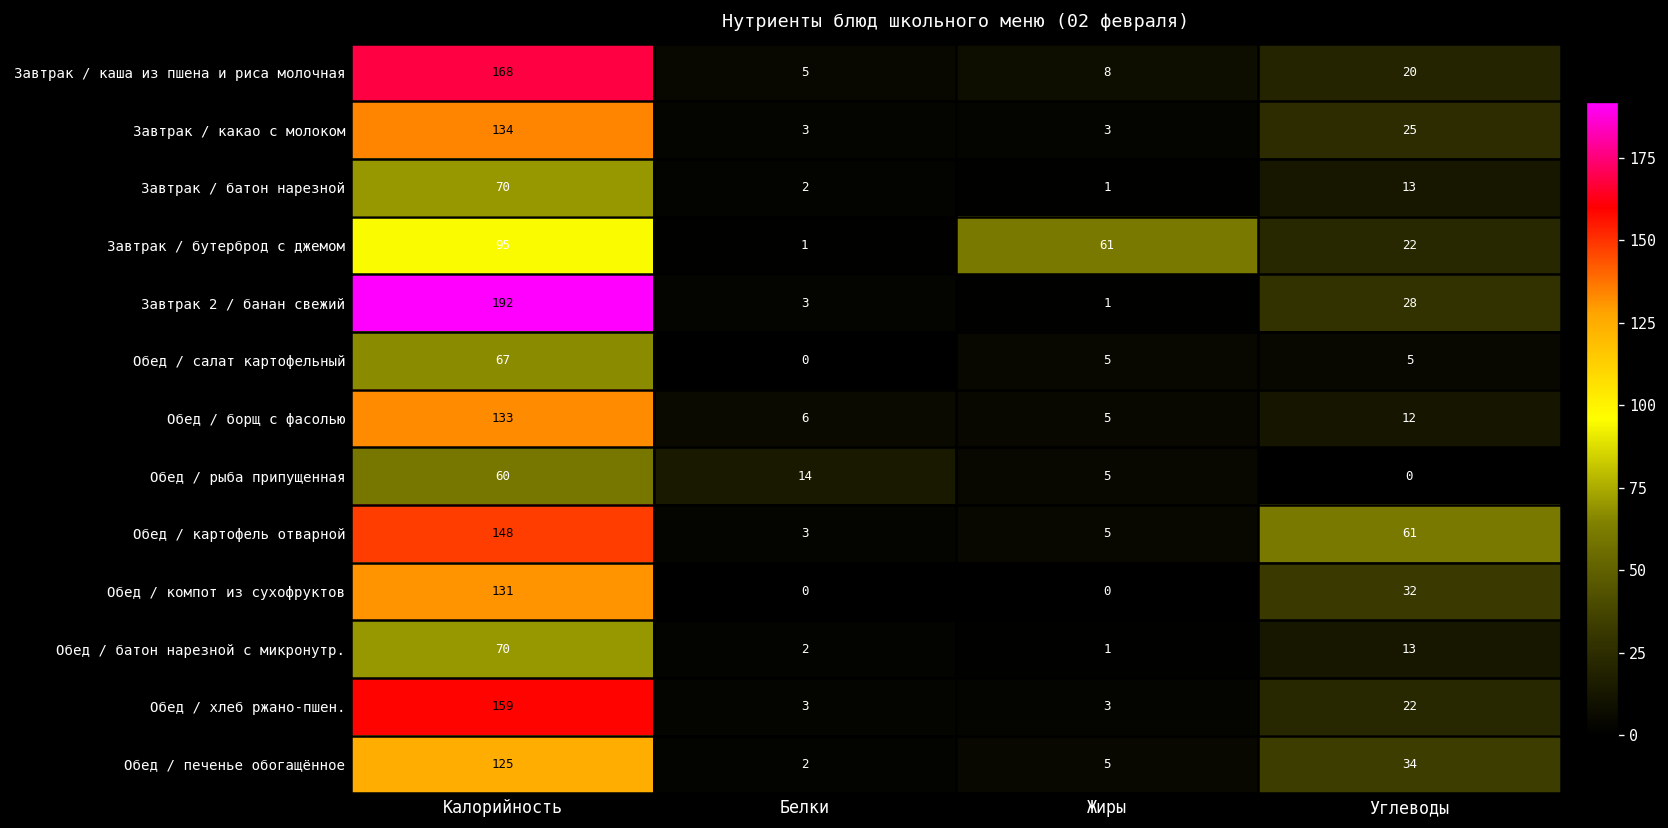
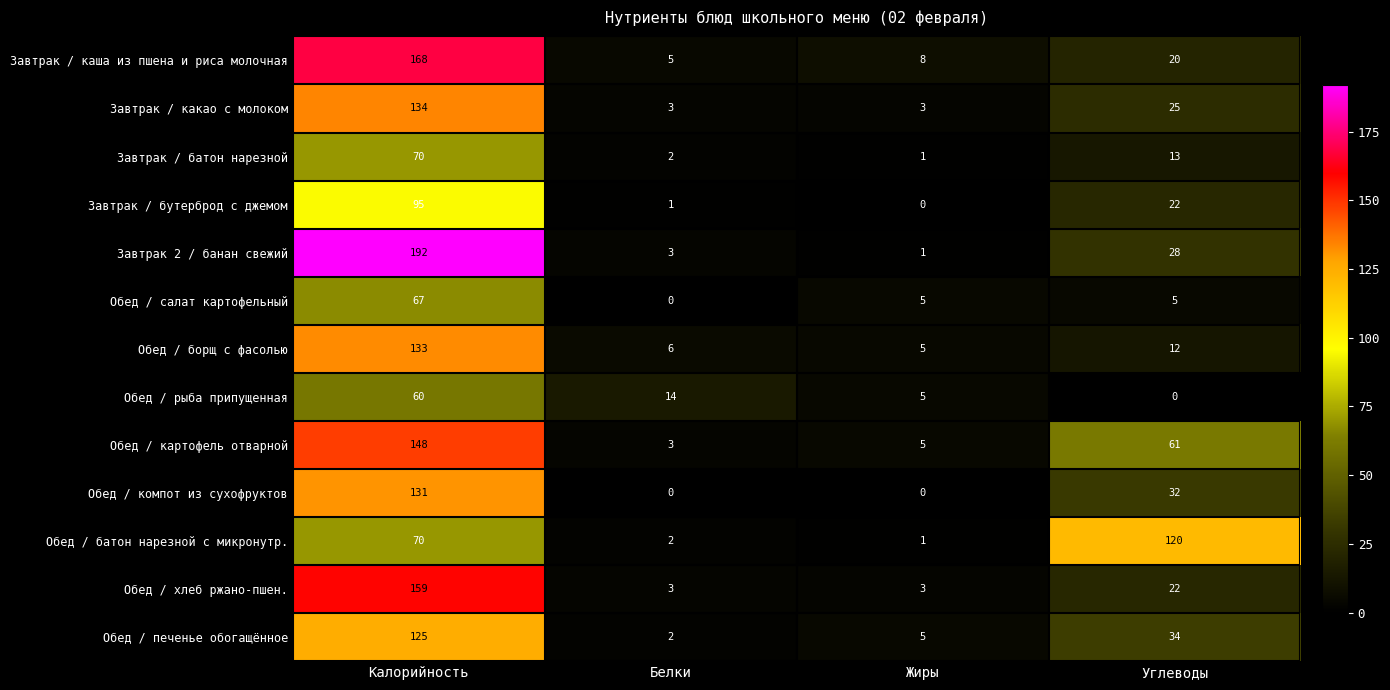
Завтрак / бутерброд с джемом, Жиры: 61 -> 0
Обед / батон нарезной с микронутр., Углеводы: 13 -> 120
